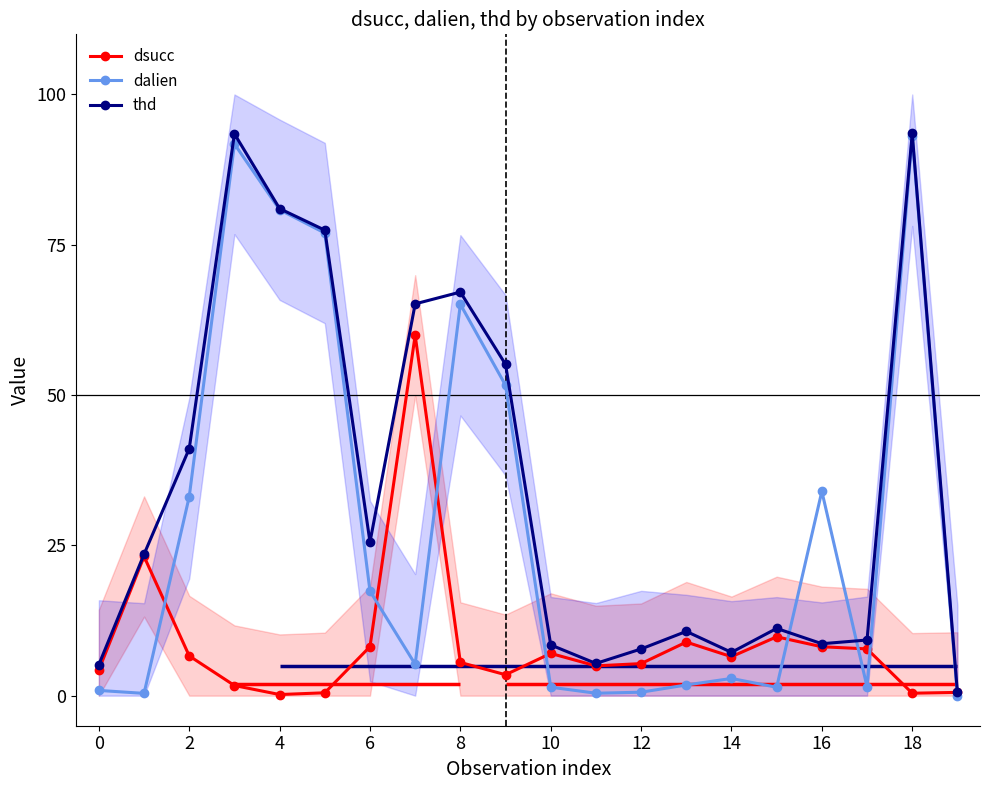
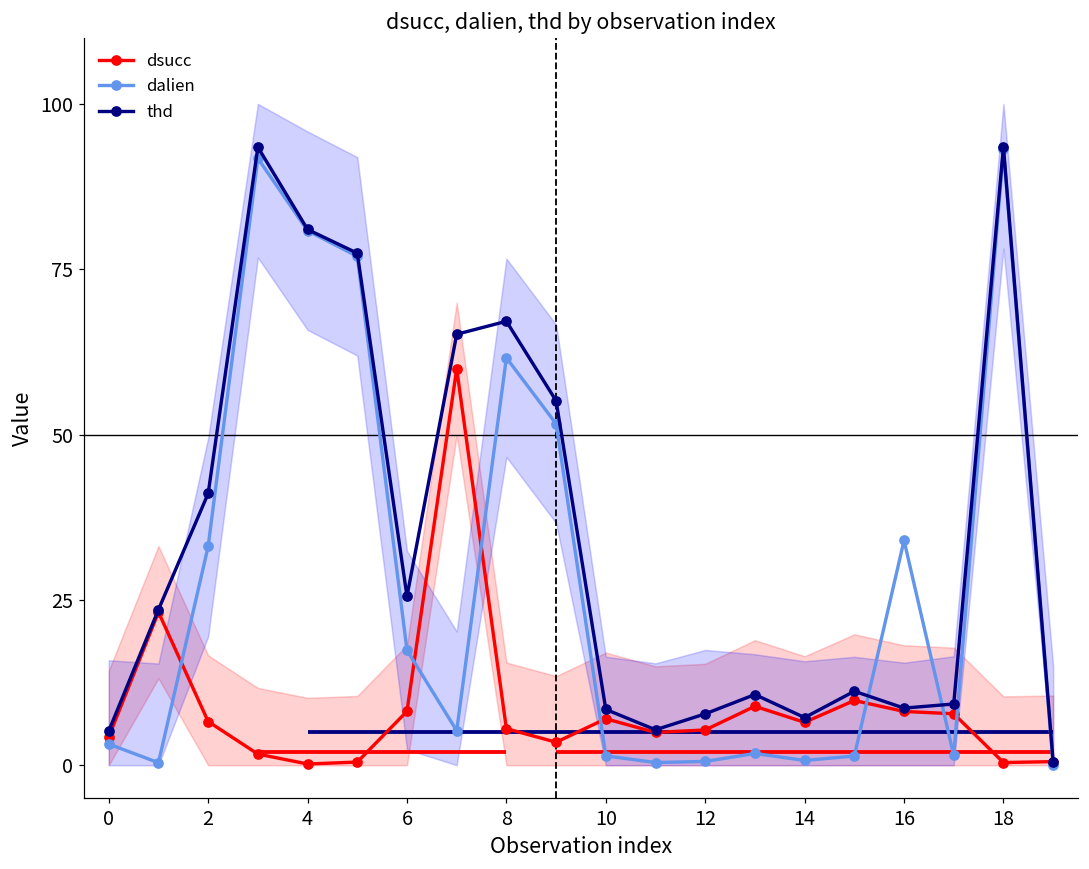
dalien, 0: 1 -> 3
dalien, 8: 65 -> 62
dalien, 14: 3 -> 1
